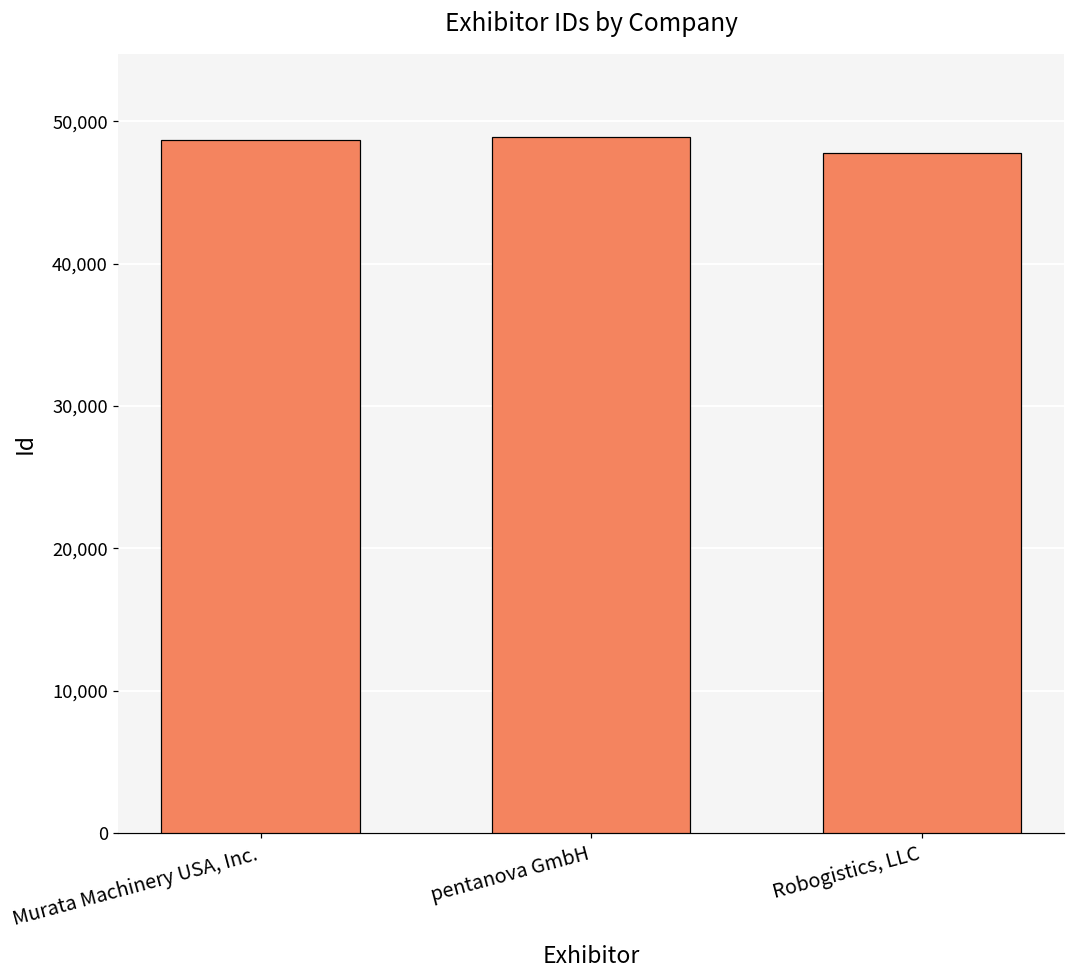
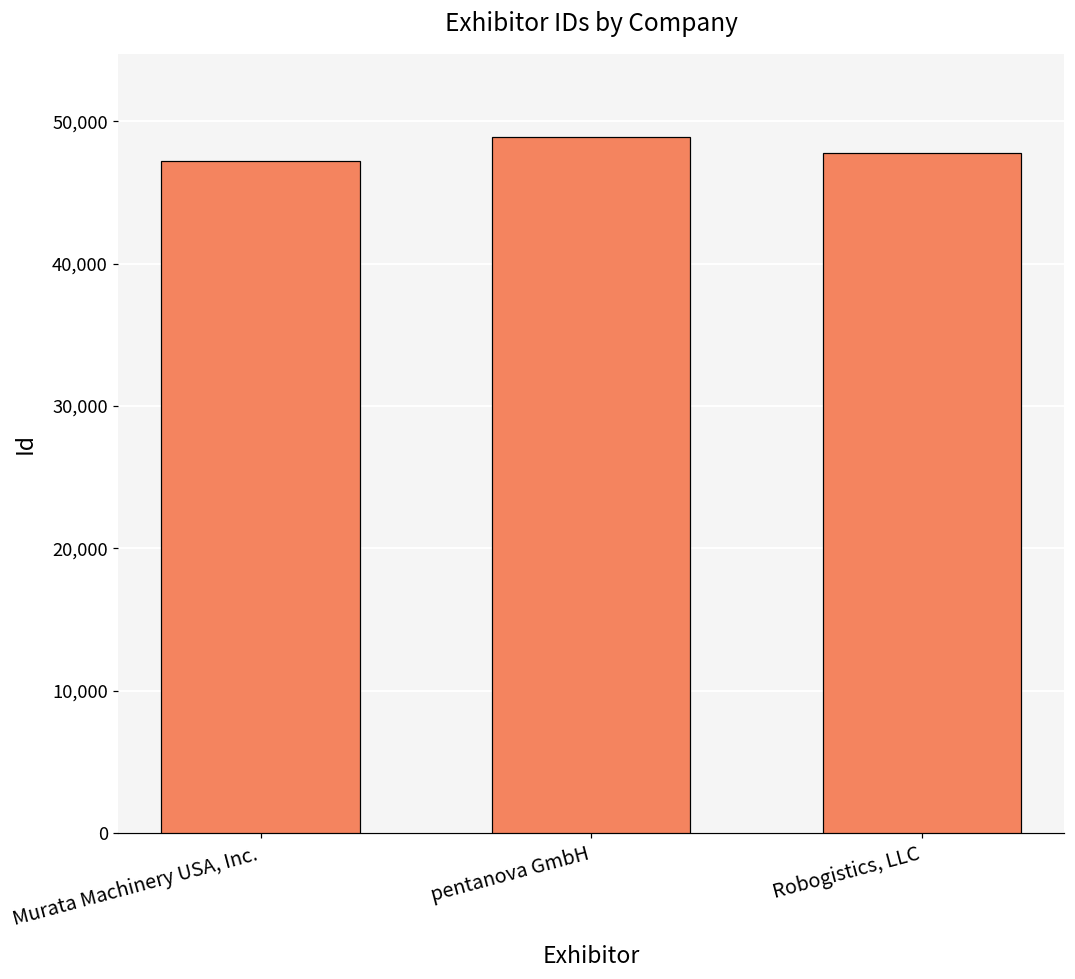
Murata Machinery USA, Inc.: 48,700 -> 47,200
